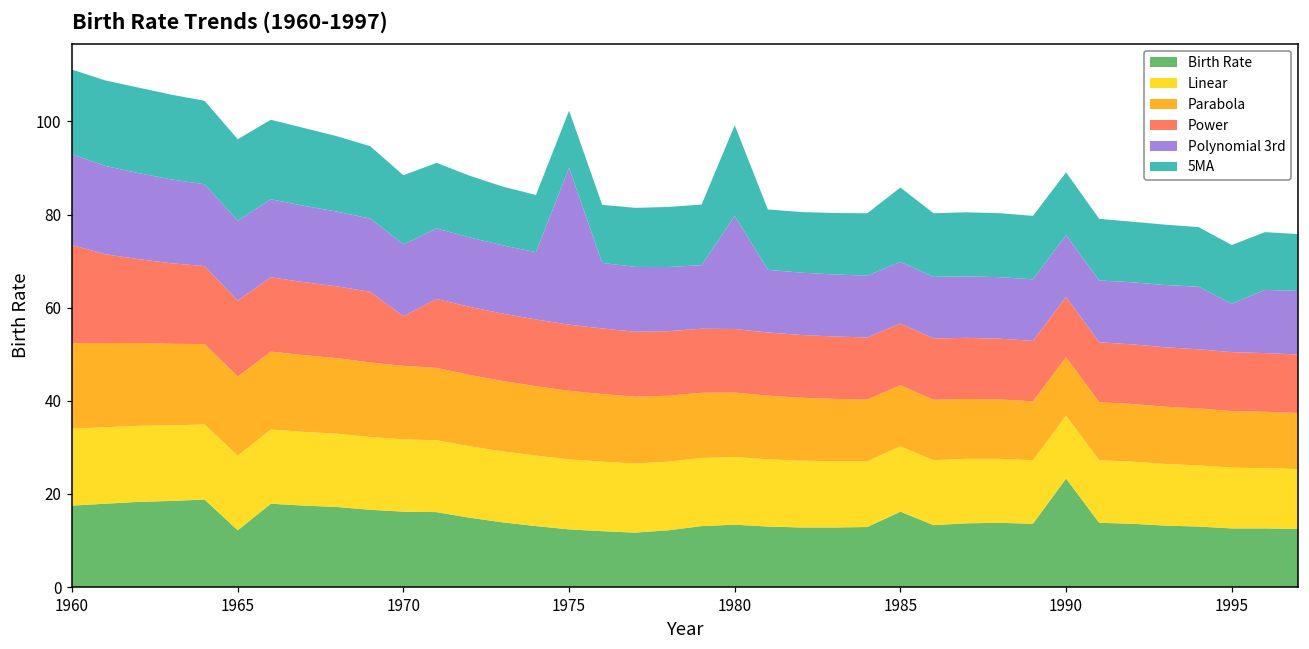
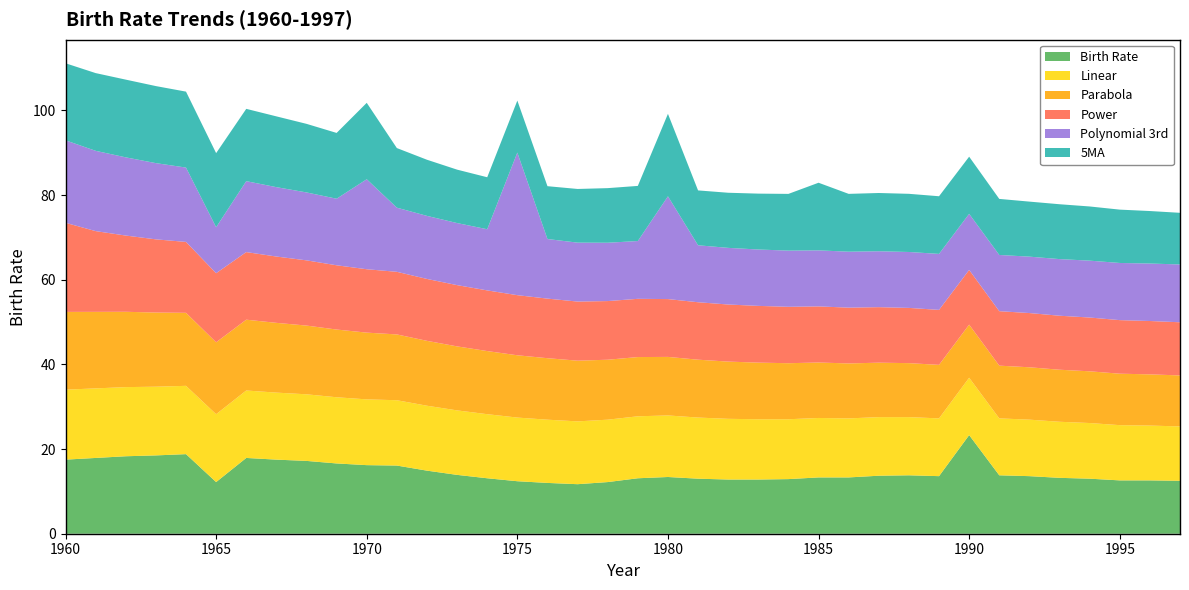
Polynomial 3rd, 1965: 17 -> 11
Power, 1970: 11 -> 15
Polynomial 3rd, 1970: 15 -> 21
5MA, 1970: 15 -> 18
Birth Rate, 1985: 16 -> 13
Polynomial 3rd, 1995: 10 -> 14
